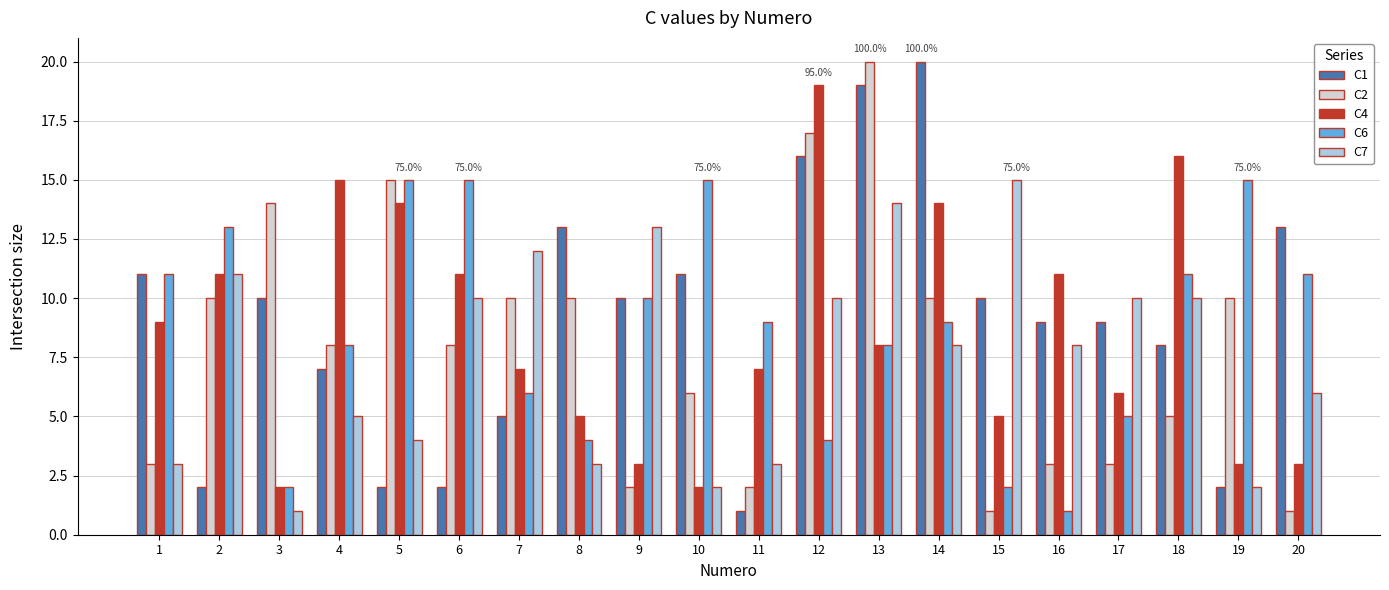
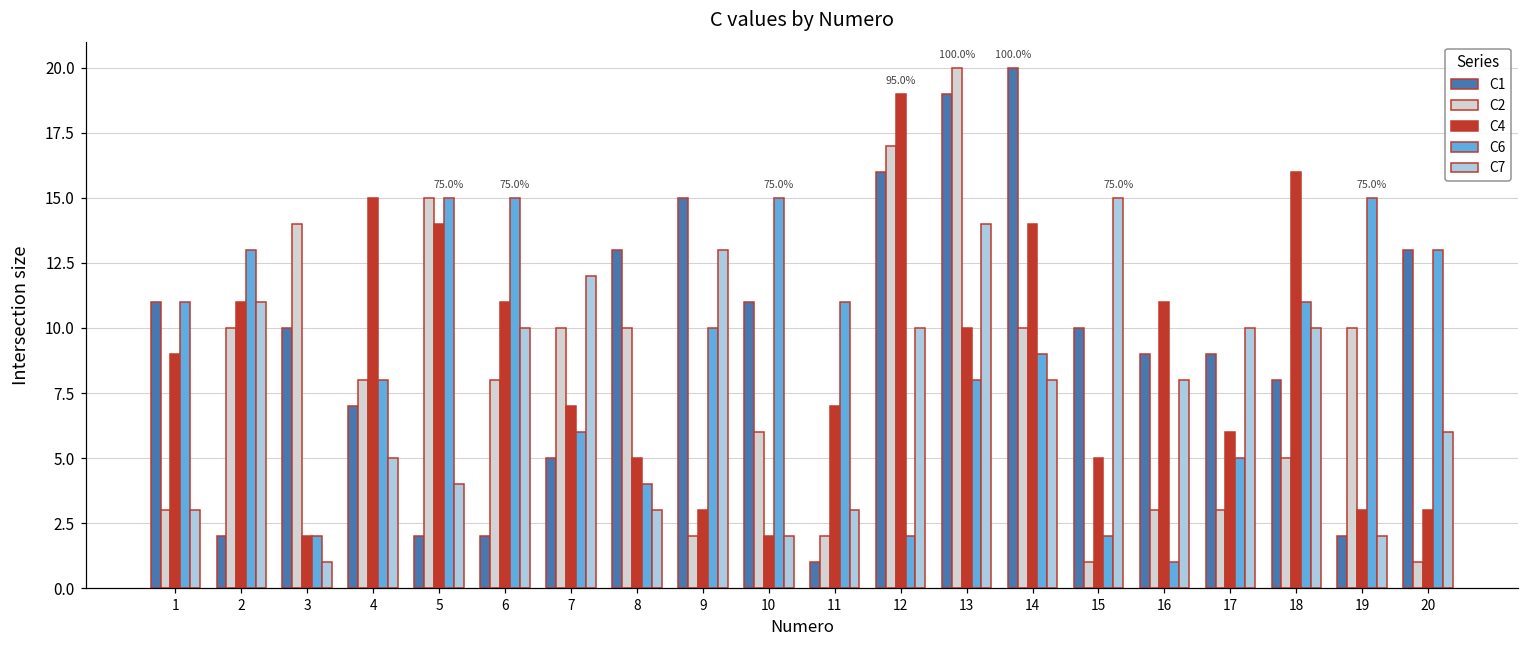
C1, 9: 10 -> 15
C6, 11: 9 -> 11
C6, 12: 4 -> 2
C4, 13: 8 -> 10
C6, 20: 11 -> 13
